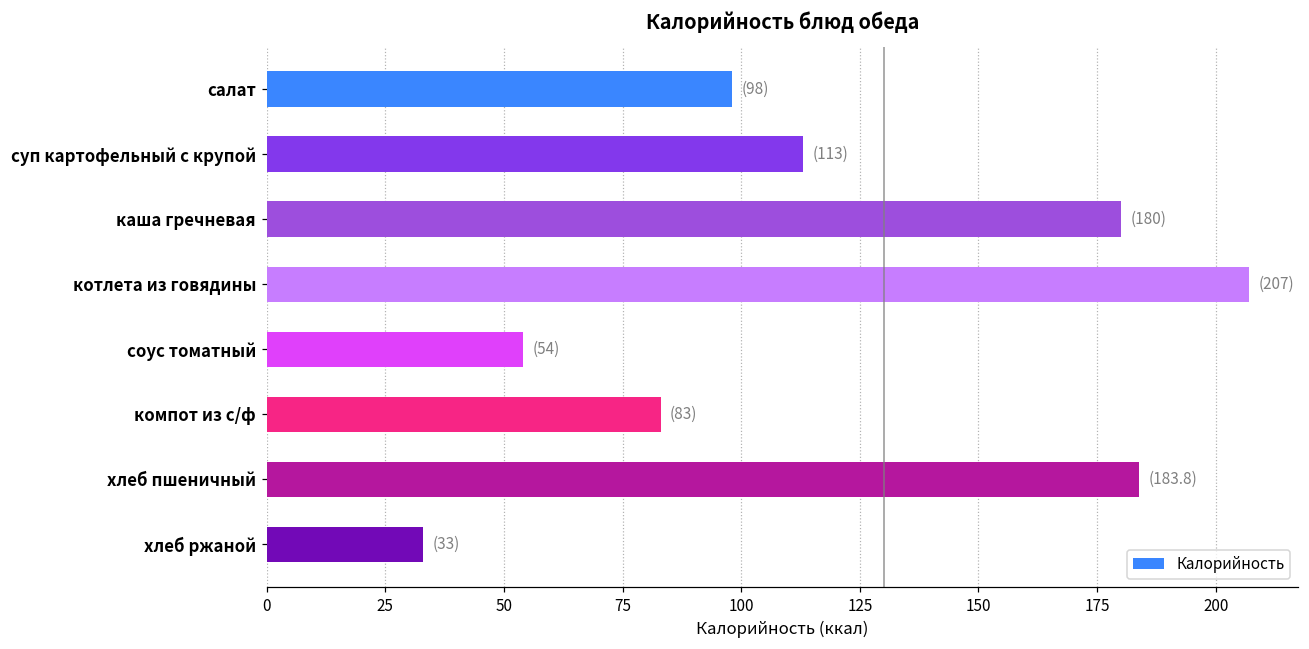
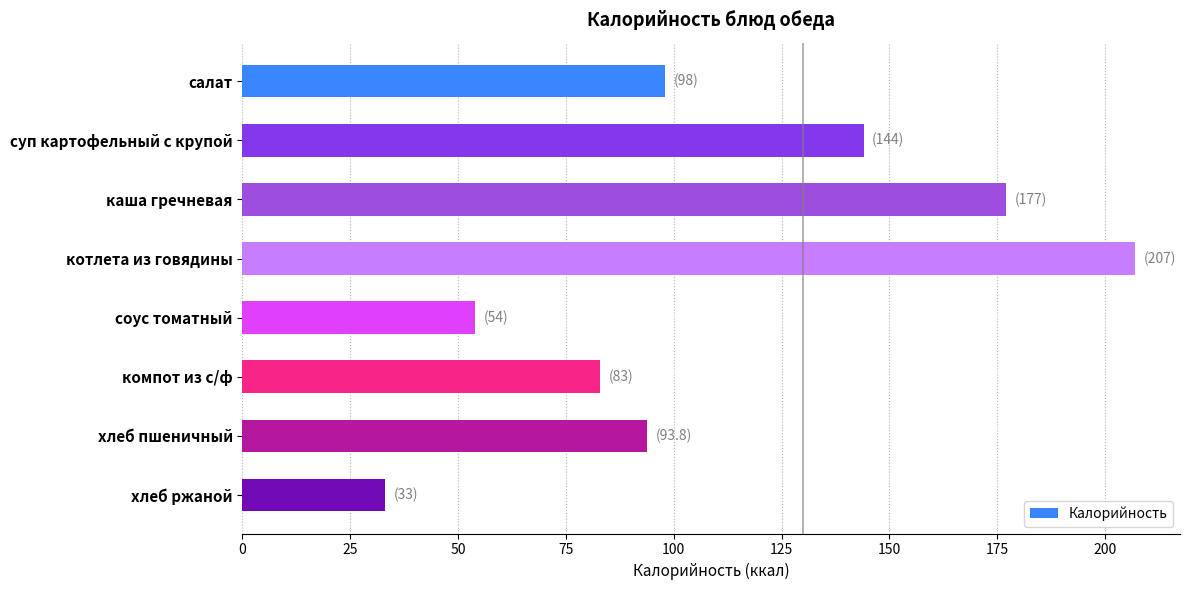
суп картофельный с крупой: (113) -> (144)
каша гречневая: (180) -> (177)
хлеб пшеничный: (183.8) -> (93.8)
